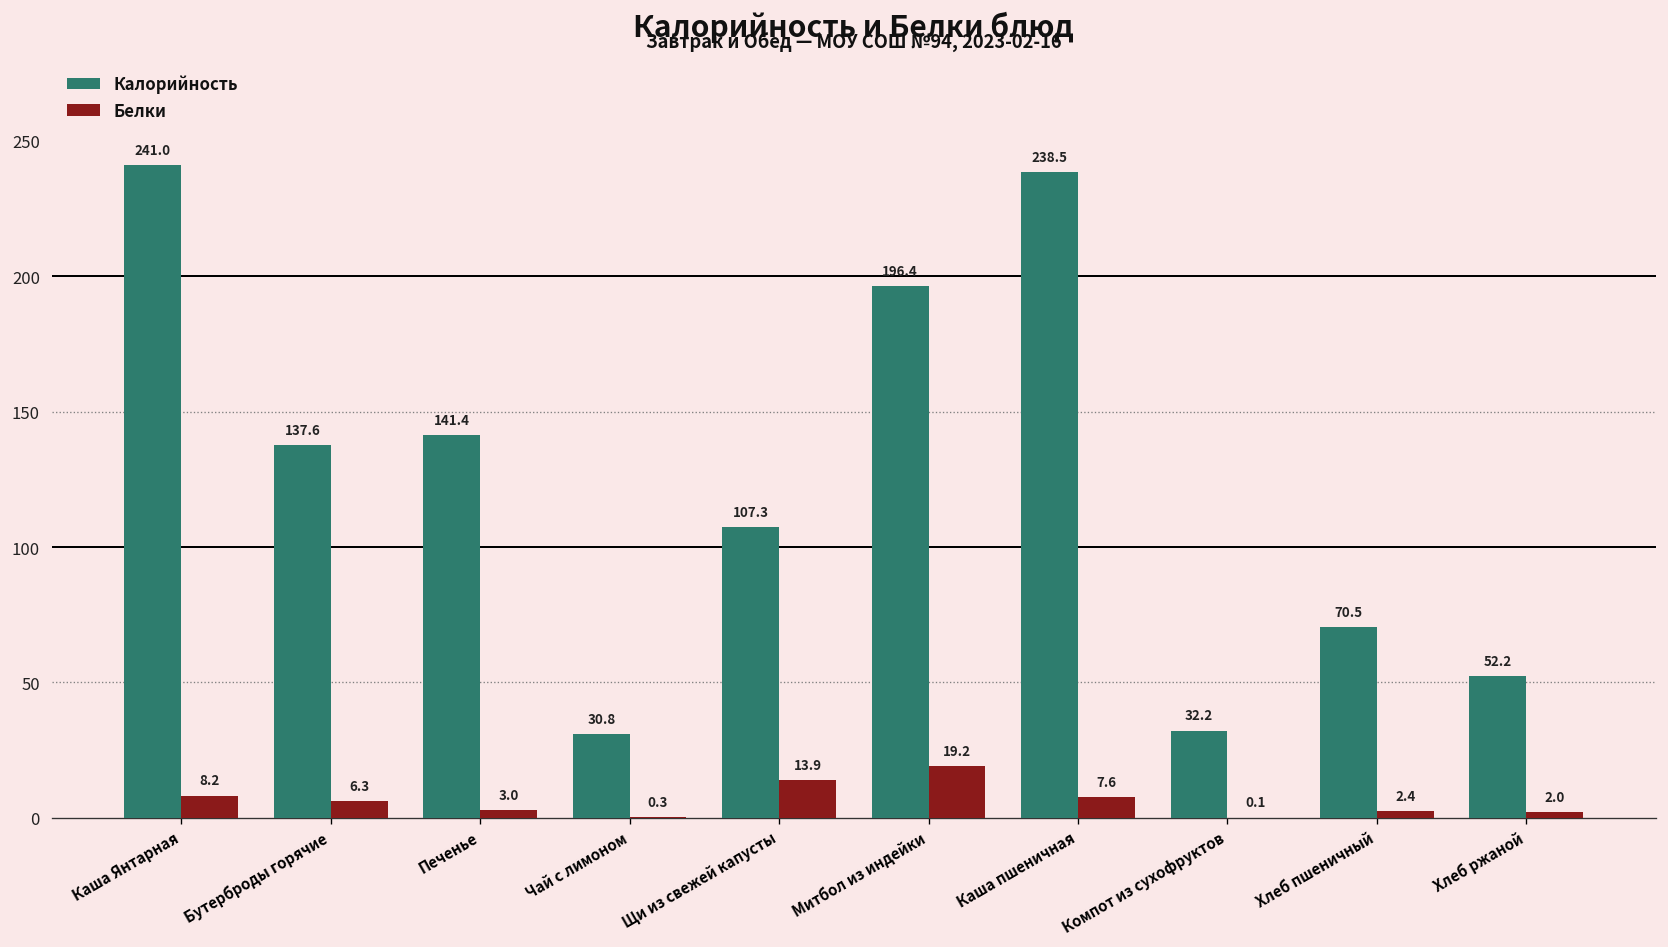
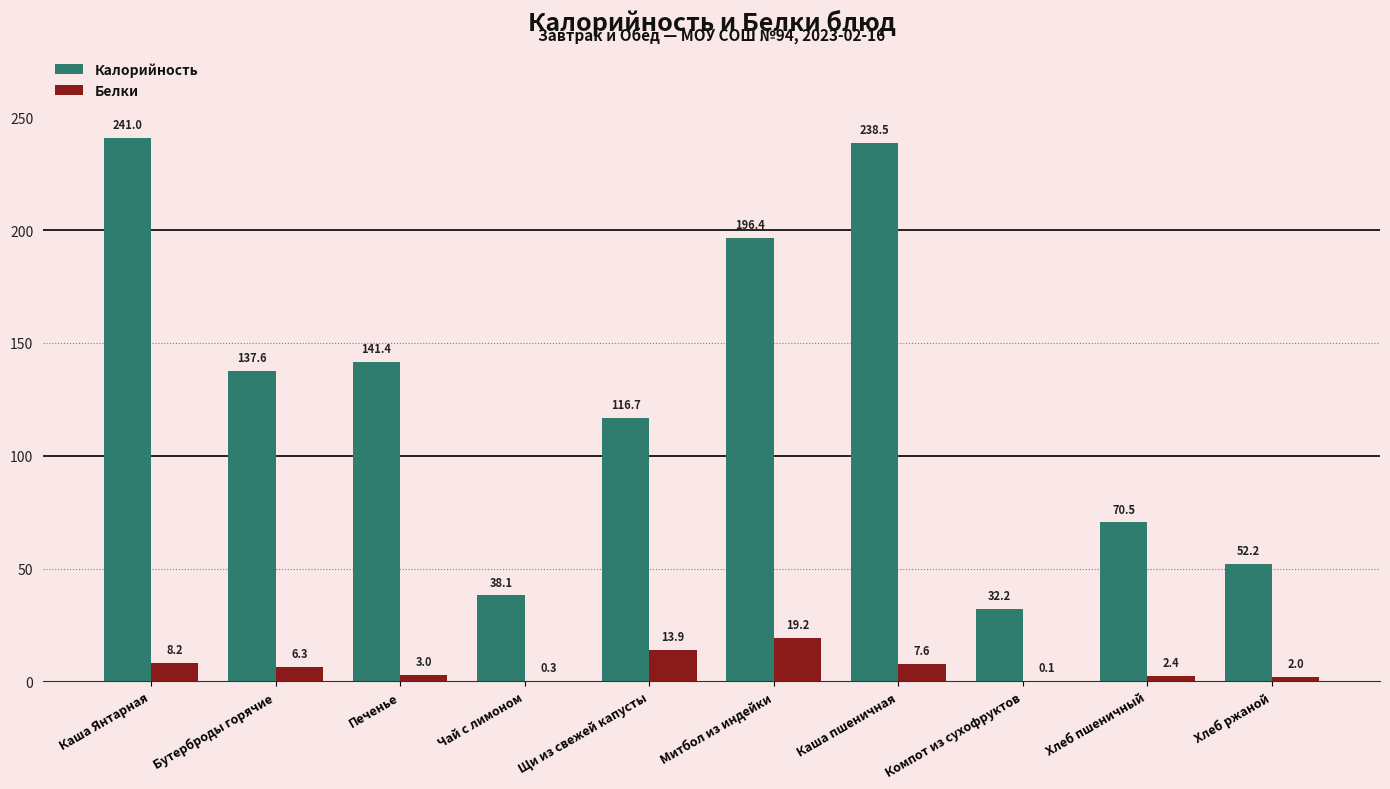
Калорийность, Чай с лимоном: 30.8 -> 38.1
Калорийность, Щи из свежей капусты: 107.3 -> 116.7
